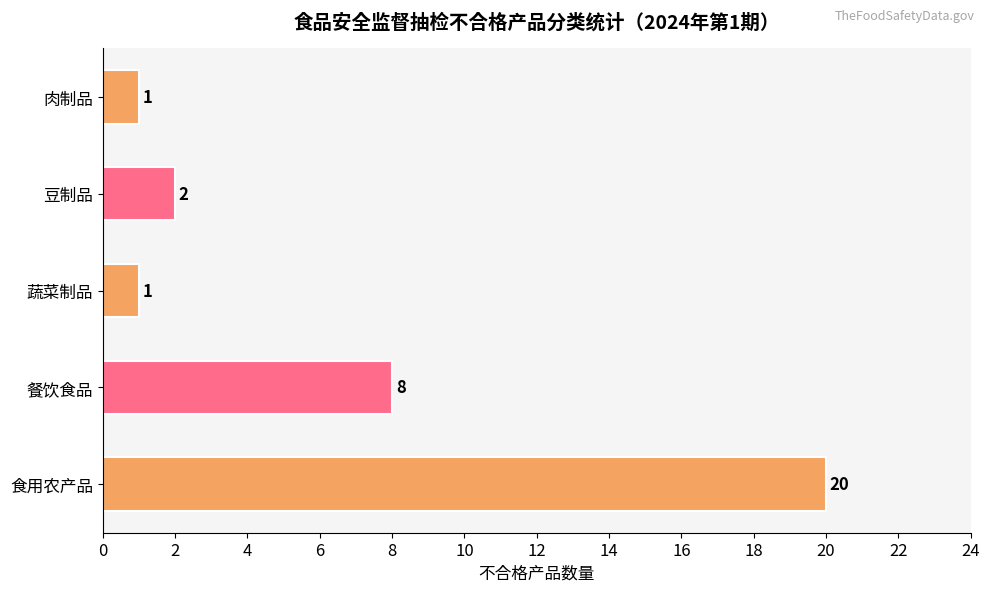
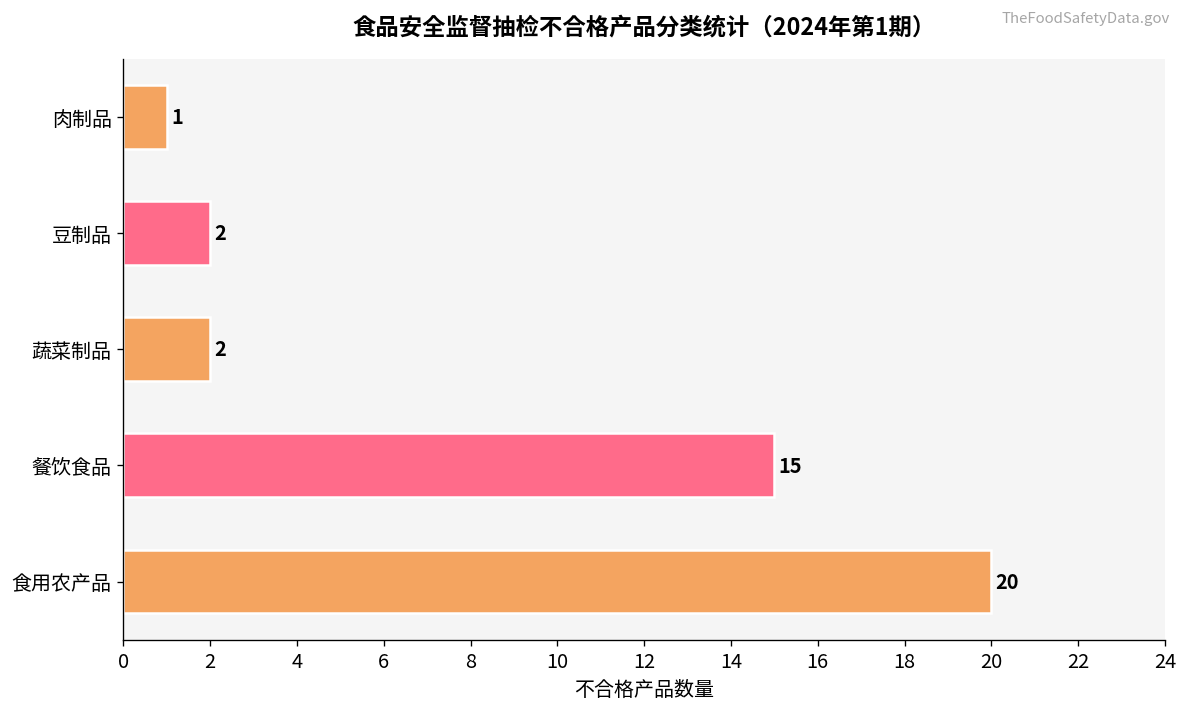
蔬菜制品: 1 -> 2
餐饮食品: 8 -> 15
